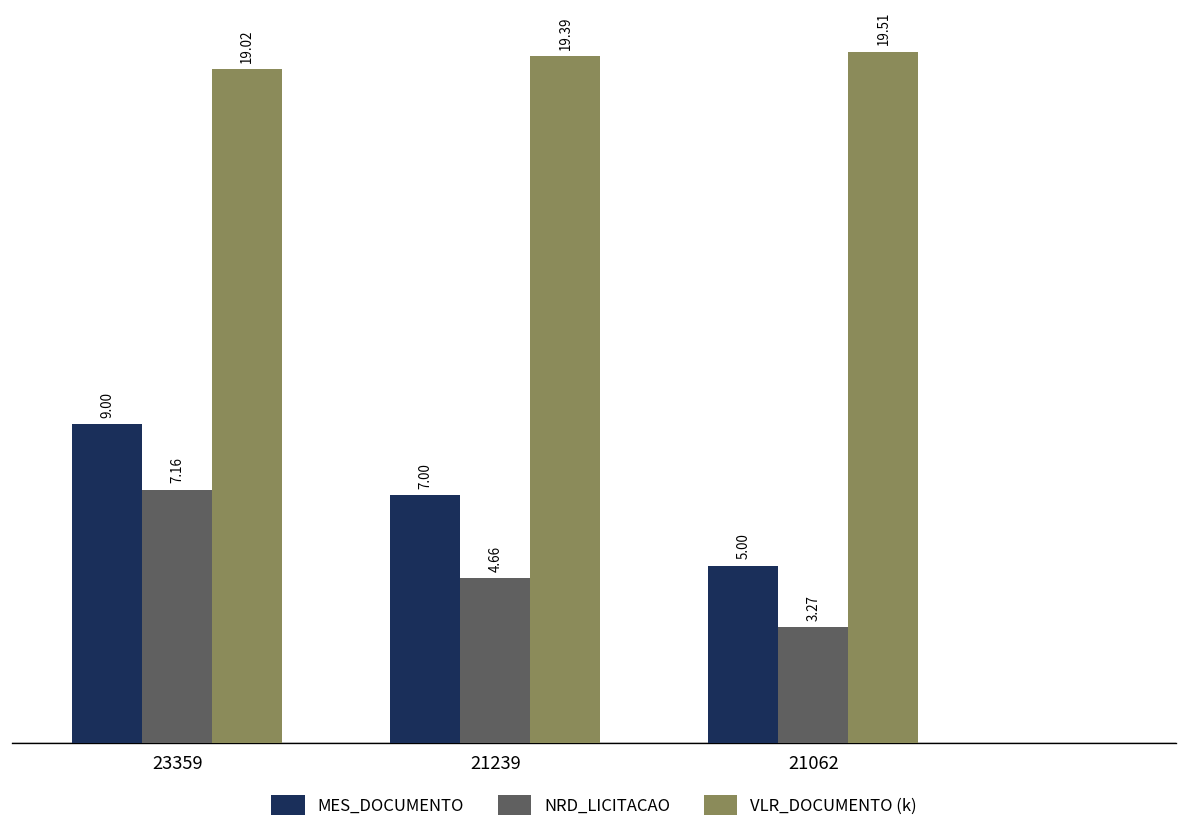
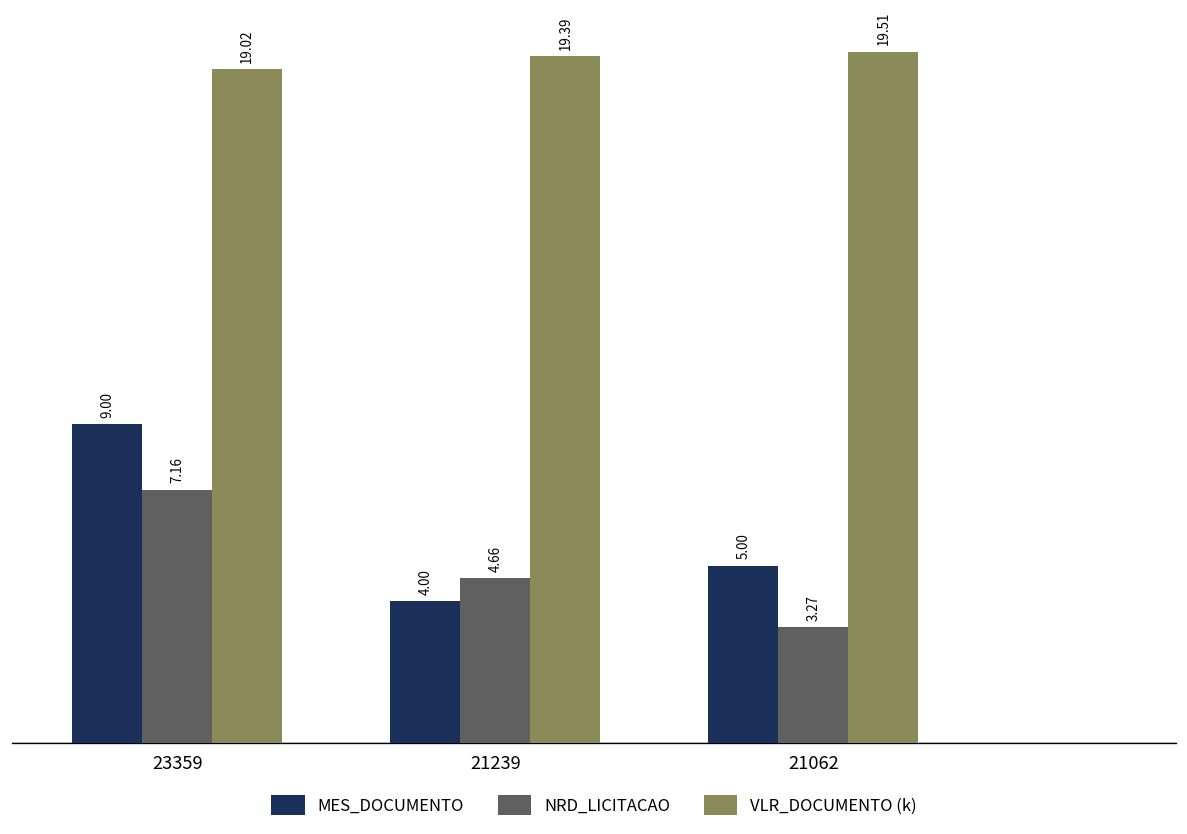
MES_DOCUMENTO, 21239: 7.00 -> 4.00
